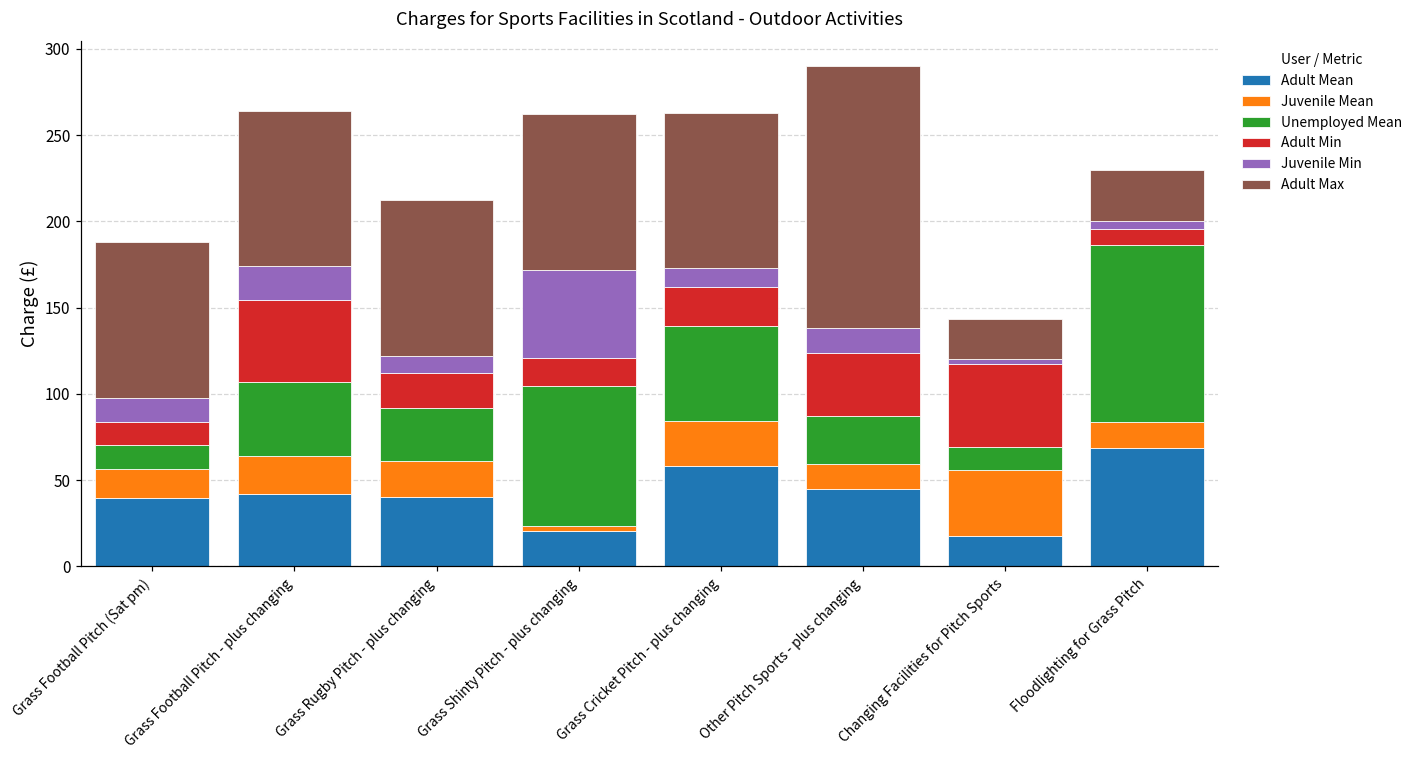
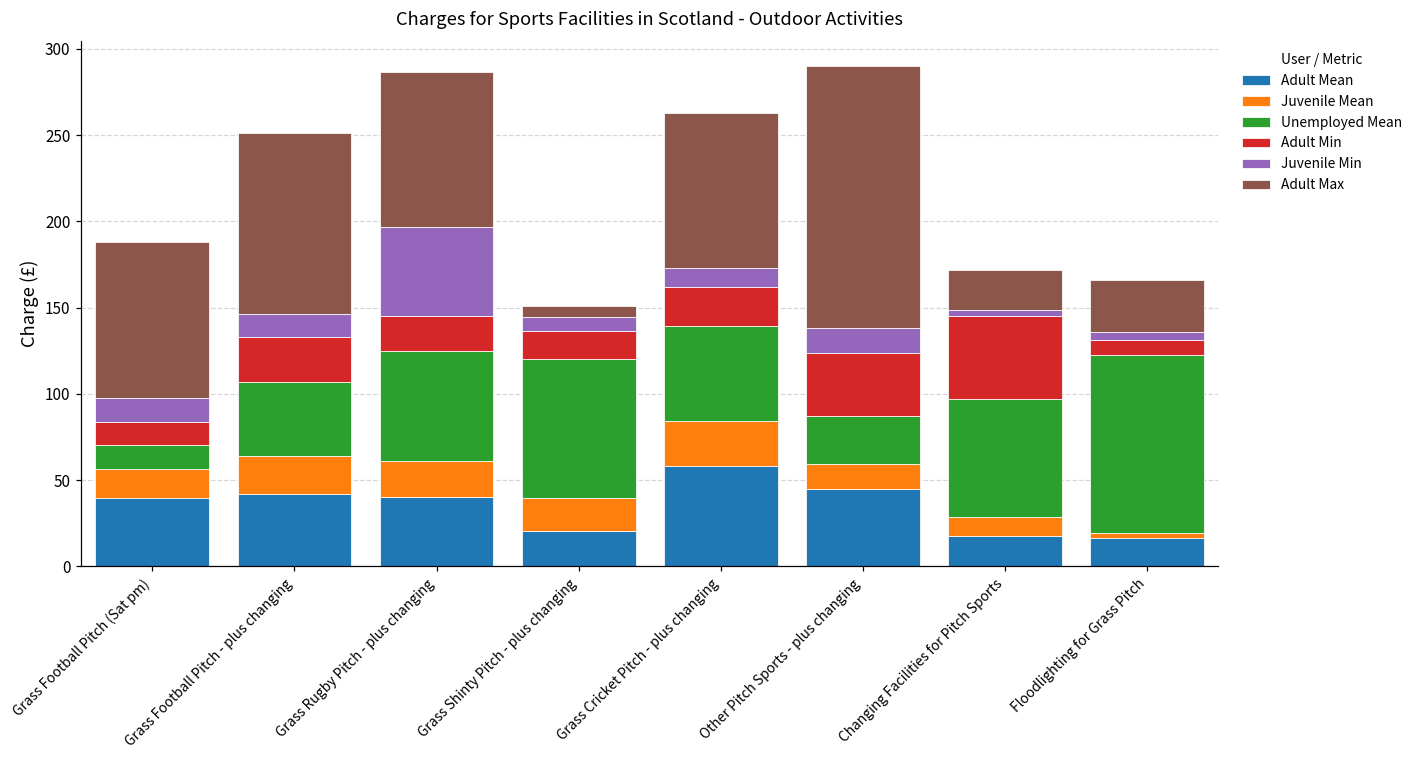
Adult Min, Grass Football Pitch - plus changing: 48 -> 26
Juvenile Min, Grass Football Pitch - plus changing: 20 -> 13
Adult Max, Grass Football Pitch - plus changing: 90 -> 105
Unemployed Mean, Grass Rugby Pitch - plus changing: 31 -> 64
Juvenile Min, Grass Rugby Pitch - plus changing: 10 -> 51
Juvenile Mean, Grass Shinty Pitch - plus changing: 3 -> 19
Juvenile Min, Grass Shinty Pitch - plus changing: 52 -> 8
Adult Max, Grass Shinty Pitch - plus changing: 90 -> 7
Juvenile Mean, Changing Facilities for Pitch Sports: 38 -> 11
Unemployed Mean, Changing Facilities for Pitch Sports: 13 -> 69
Adult Mean, Floodlighting for Grass Pitch: 69 -> 17
Juvenile Mean, Floodlighting for Grass Pitch: 15 -> 3
